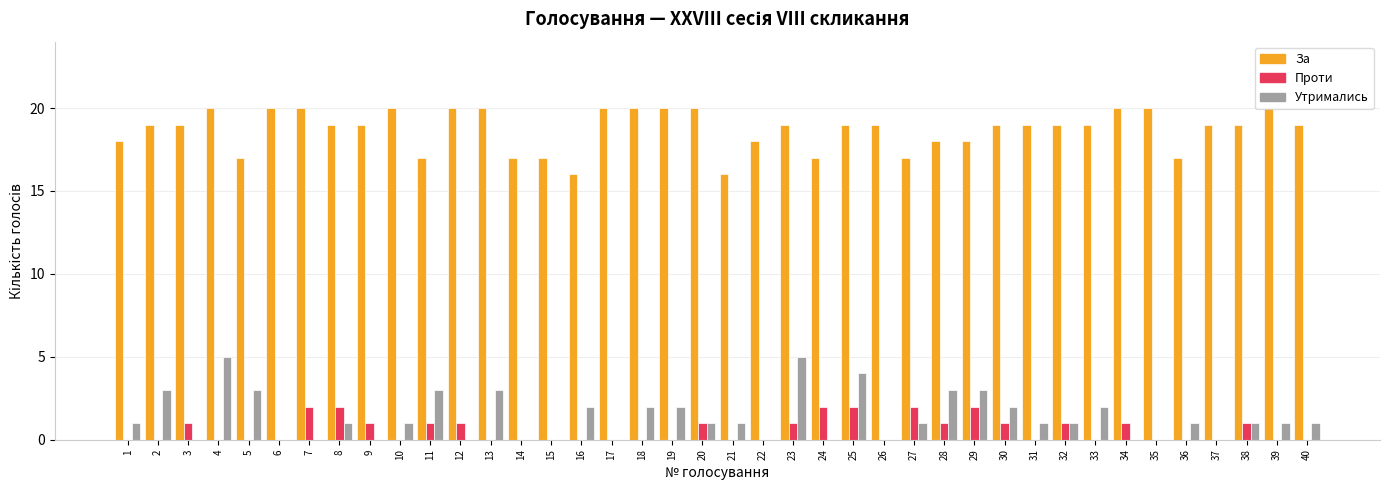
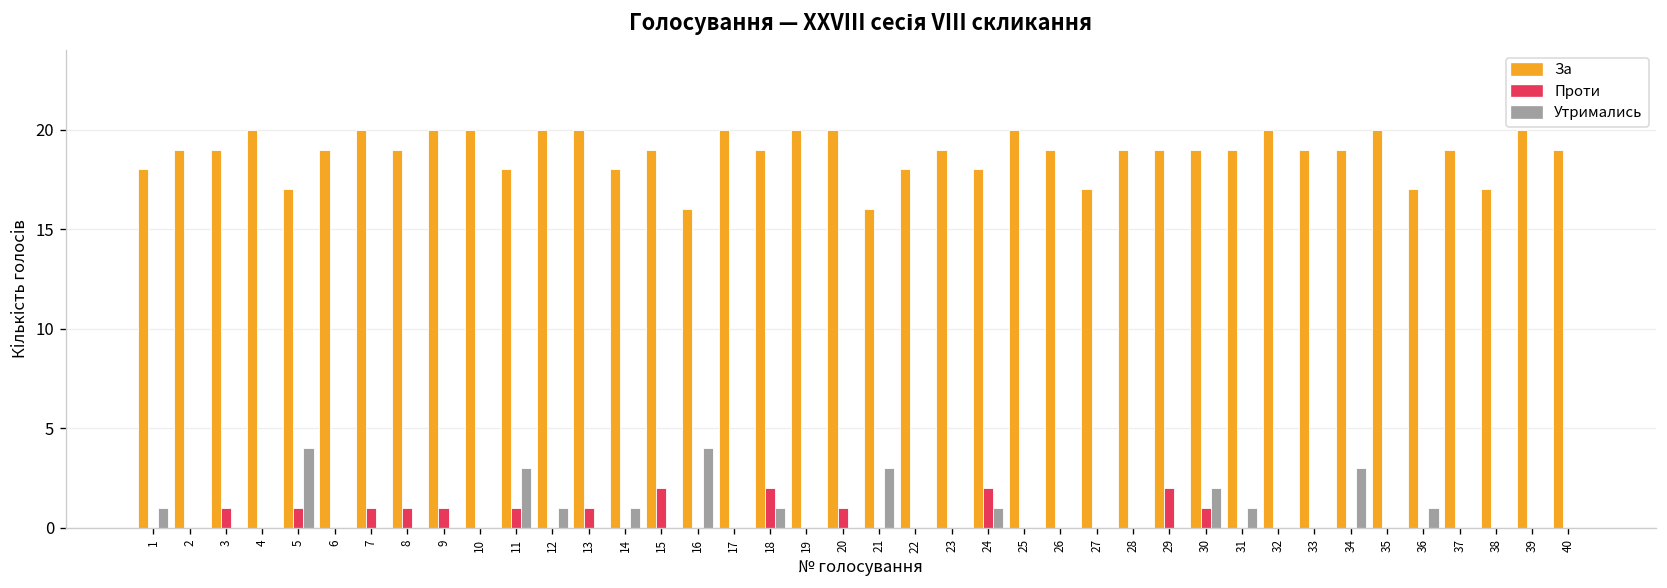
Утримались, 2: 3 -> 0
Утримались, 4: 5 -> 0
Проти, 5: 0 -> 1
Утримались, 5: 3 -> 4
За, 6: 20 -> 19
Проти, 7: 2 -> 1
Проти, 8: 2 -> 1
Утримались, 8: 1 -> 0
За, 9: 19 -> 20
Утримались, 10: 1 -> 0
За, 11: 17 -> 18
Проти, 12: 1 -> 0
Утримались, 12: 0 -> 1
Проти, 13: 0 -> 1
Утримались, 13: 3 -> 0
За, 14: 17 -> 18
Утримались, 14: 0 -> 1
За, 15: 17 -> 19
Проти, 15: 0 -> 2
Утримались, 16: 2 -> 4
За, 18: 20 -> 19
Проти, 18: 0 -> 2
Утримались, 18: 2 -> 1
Утримались, 19: 2 -> 0
Утримались, 20: 1 -> 0
Утримались, 21: 1 -> 3
Проти, 23: 1 -> 0
Утримались, 23: 5 -> 0
За, 24: 17 -> 18
Утримались, 24: 0 -> 1
За, 25: 19 -> 20
Проти, 25: 2 -> 0
Утримались, 25: 4 -> 0
Проти, 27: 2 -> 0
Утримались, 27: 1 -> 0
За, 28: 18 -> 19
Проти, 28: 1 -> 0
Утримались, 28: 3 -> 0
За, 29: 18 -> 19
Утримались, 29: 3 -> 0
За, 32: 19 -> 20
Проти, 32: 1 -> 0
Утримались, 32: 1 -> 0
Утримались, 33: 2 -> 0
За, 34: 20 -> 19
Проти, 34: 1 -> 0
Утримались, 34: 0 -> 3
За, 38: 19 -> 17
Проти, 38: 1 -> 0
Утримались, 38: 1 -> 0
Утримались, 39: 1 -> 0
Утримались, 40: 1 -> 0
